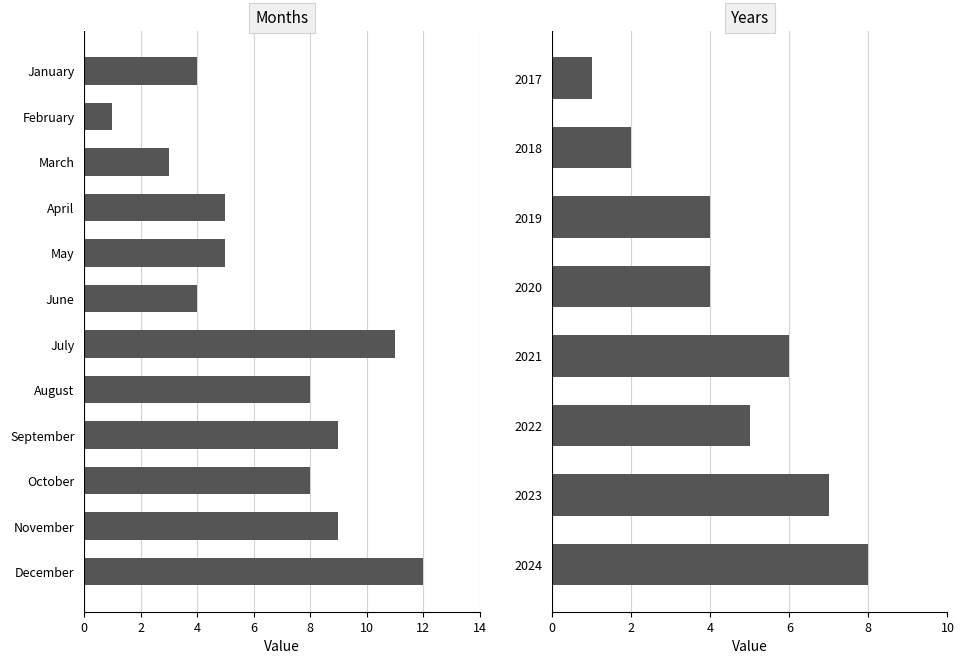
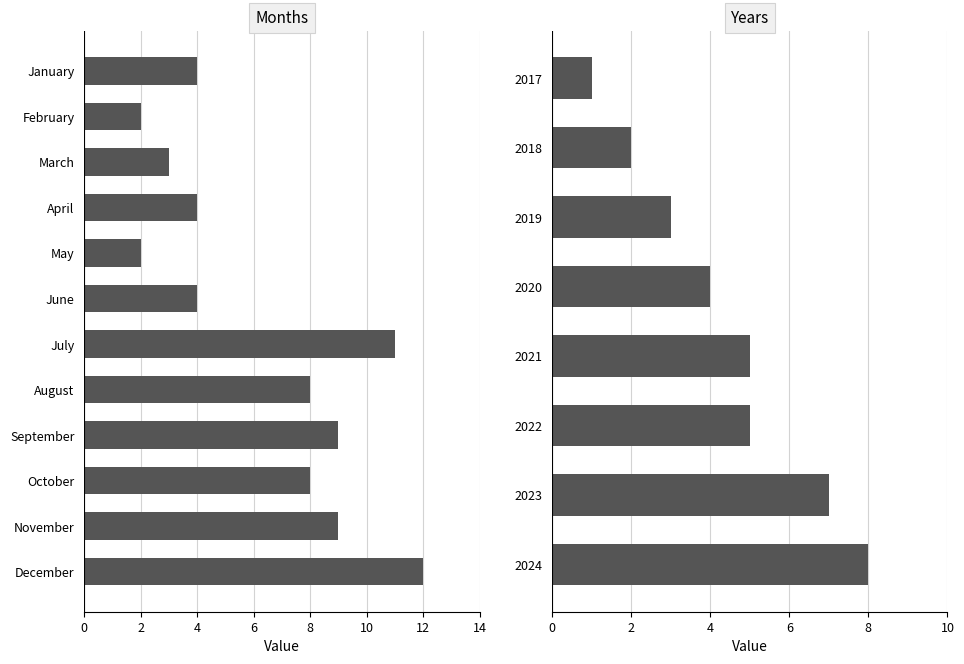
Months, February: 1 -> 2
Months, April: 5 -> 4
Months, May: 5 -> 2
Years, 2019: 4.0 -> 3.0
Years, 2021: 6.0 -> 5.0
